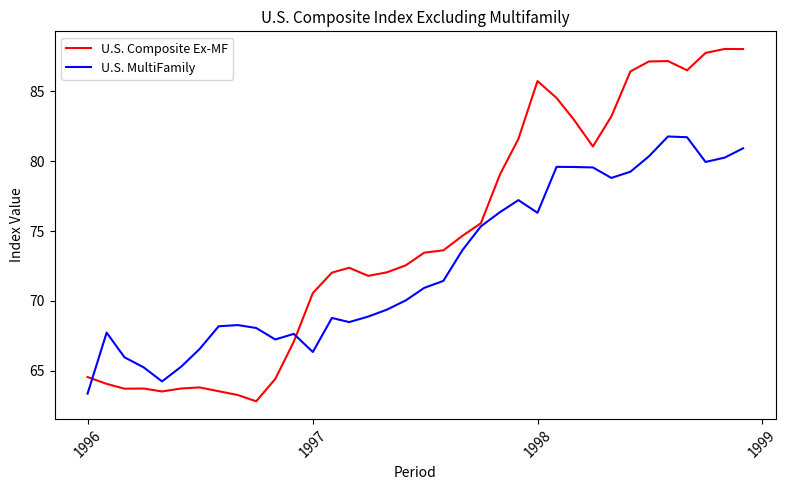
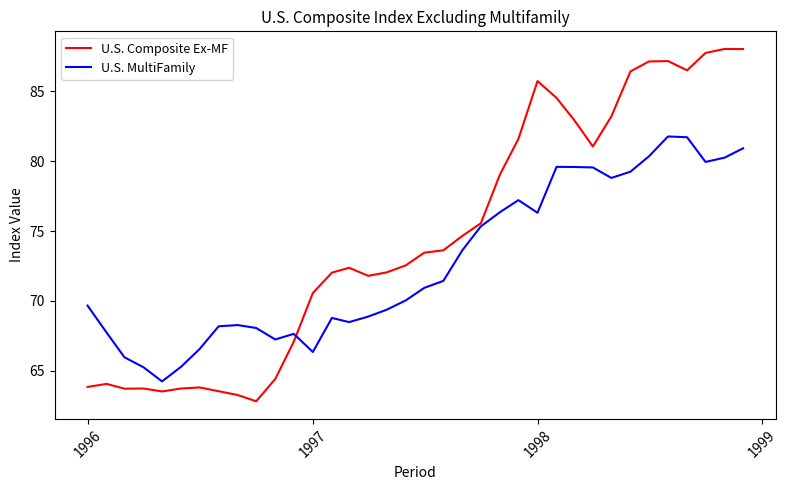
U.S. Composite Ex-MF, 1996: 64.6 -> 63.9
U.S. MultiFamily, 1996: 63.4 -> 69.7
